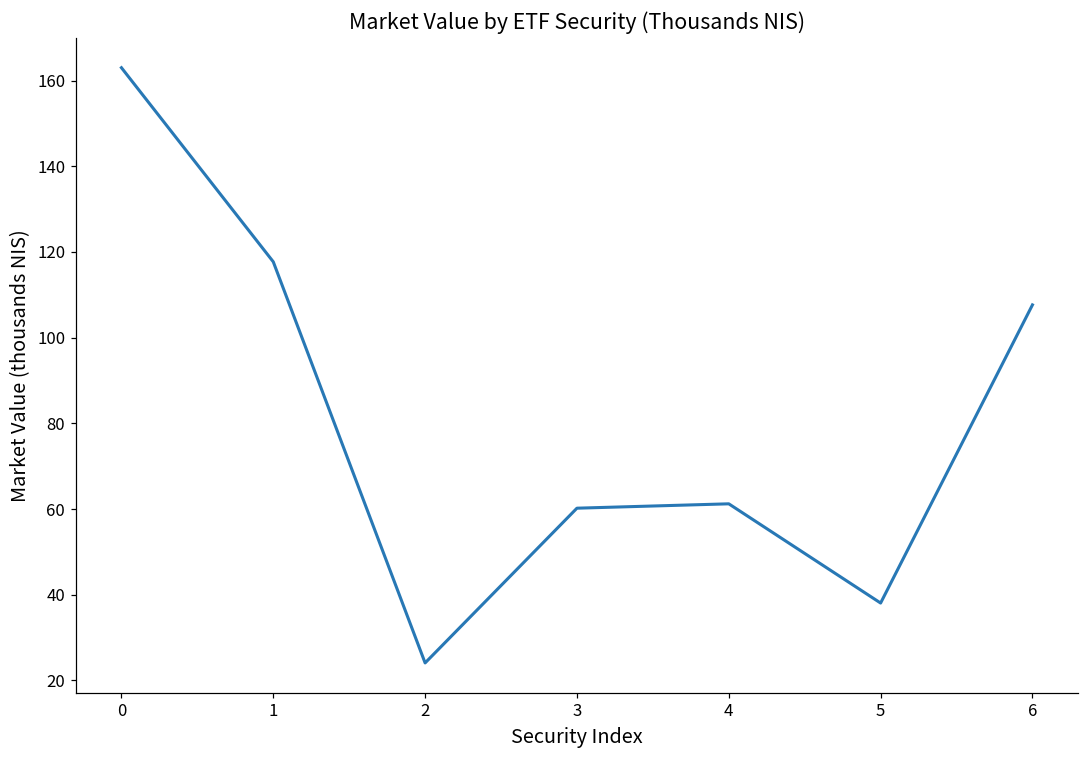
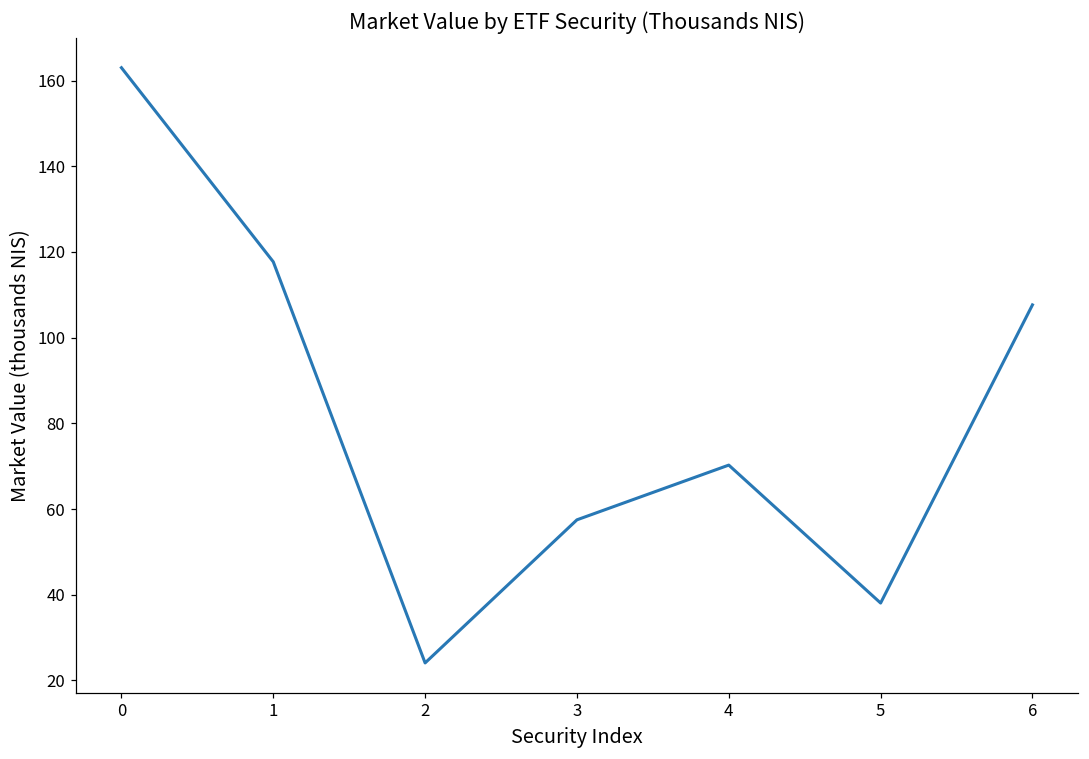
3: 60 -> 57
4: 61 -> 70
